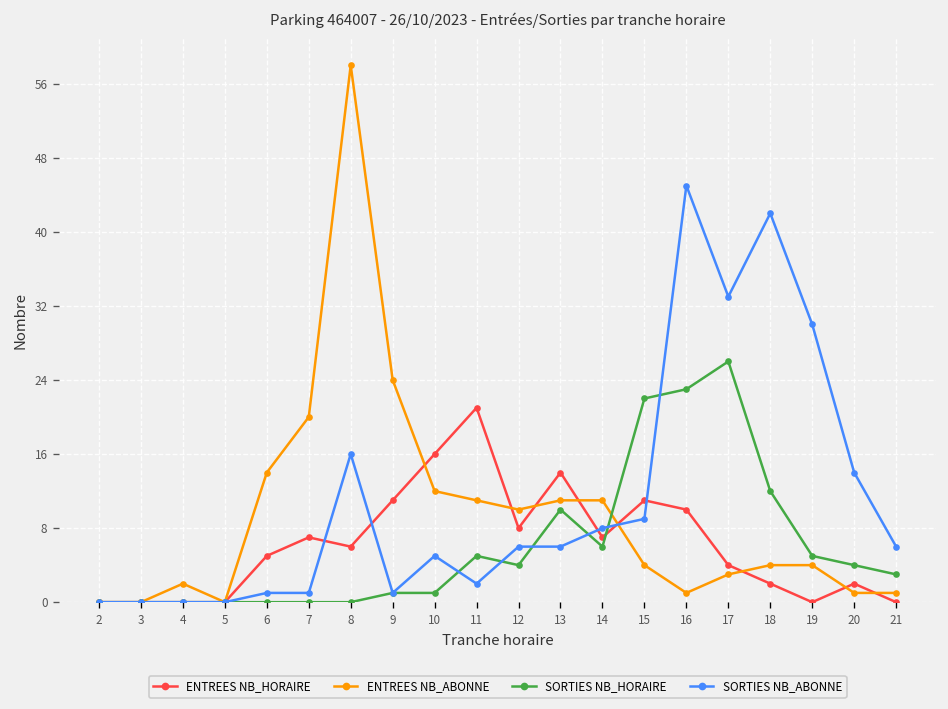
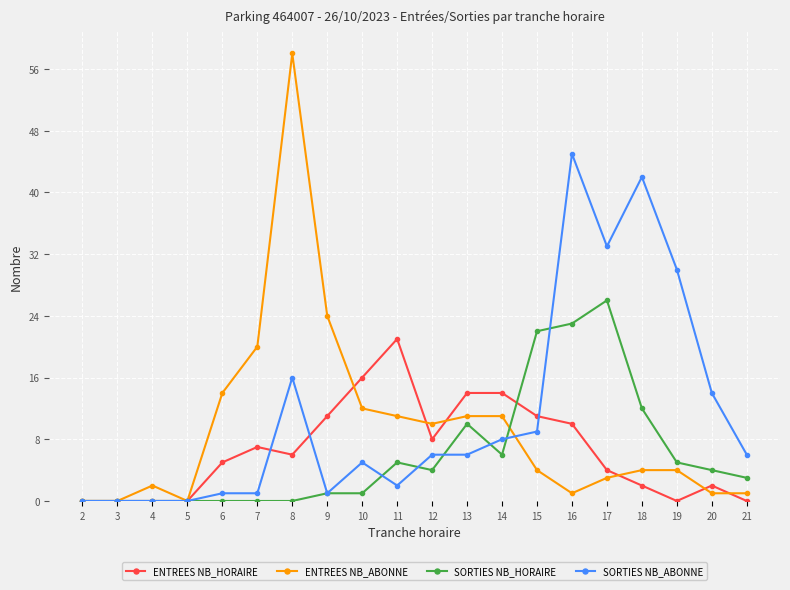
ENTREES NB_HORAIRE, 14: 7 -> 14
